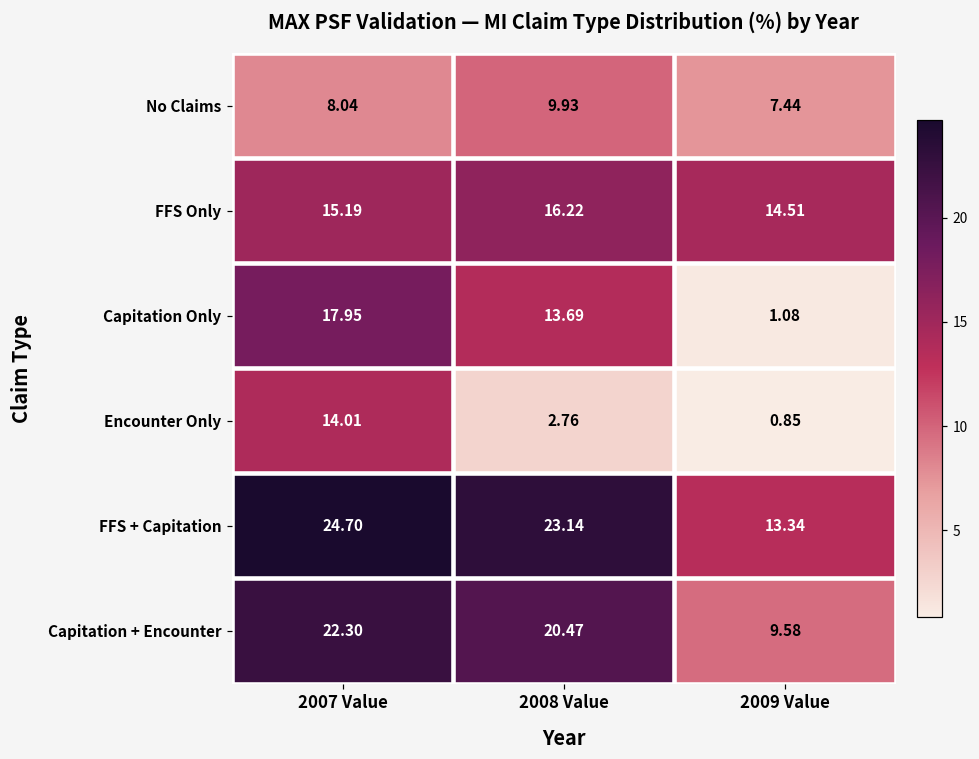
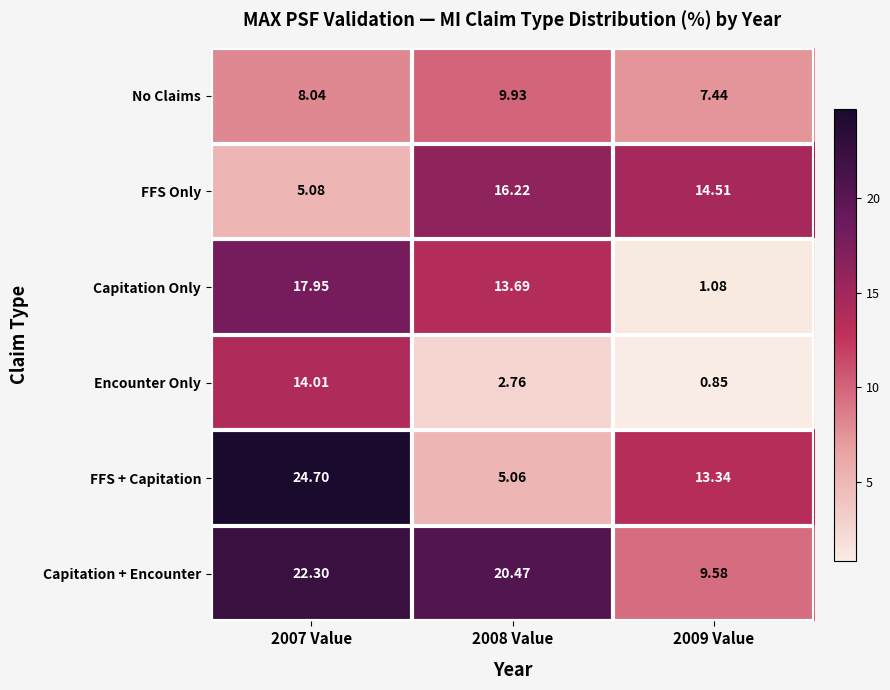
FFS Only, 2007 Value: 15.19 -> 5.08
FFS + Capitation, 2008 Value: 23.14 -> 5.06
